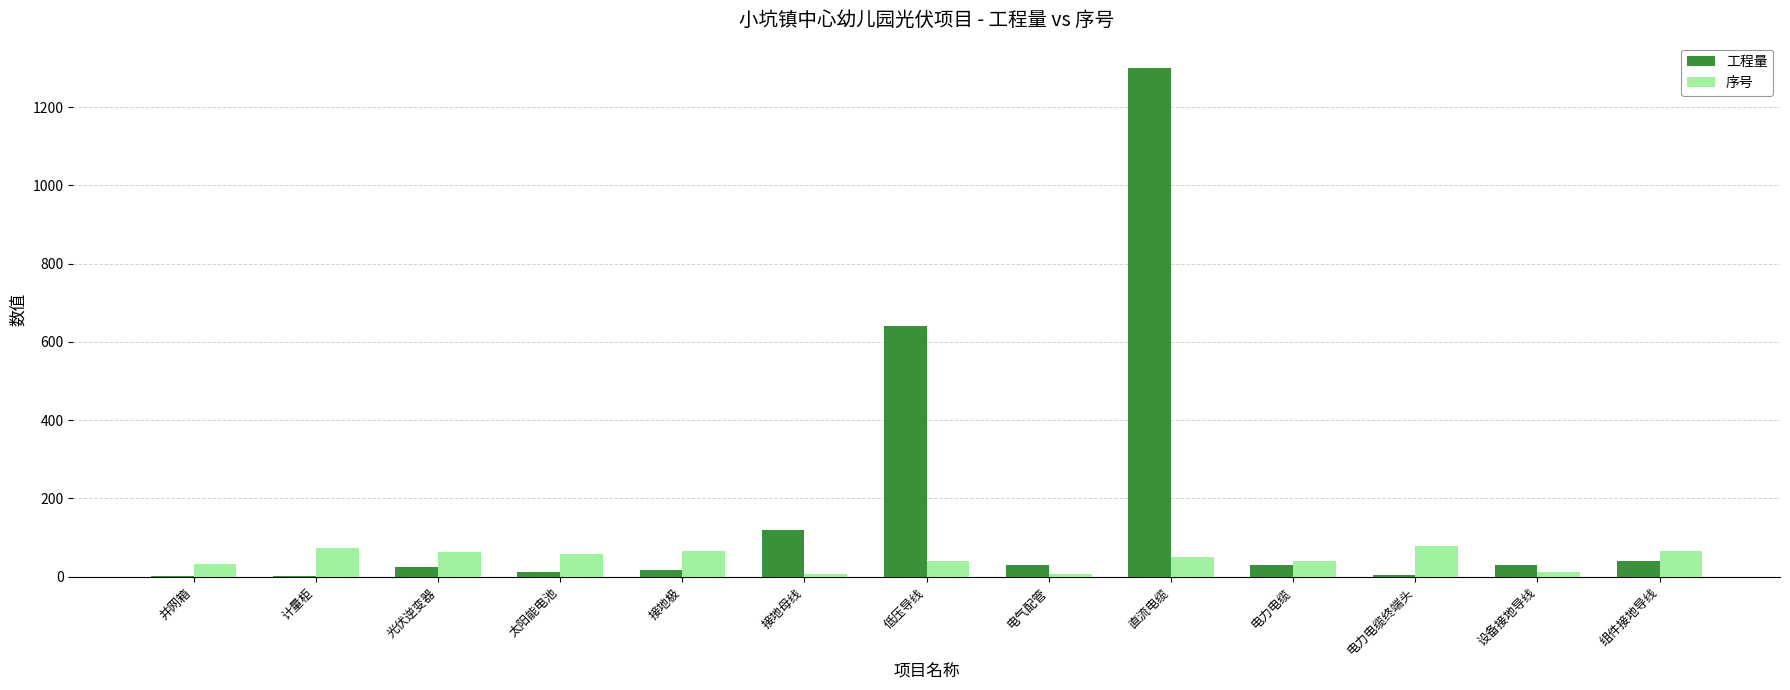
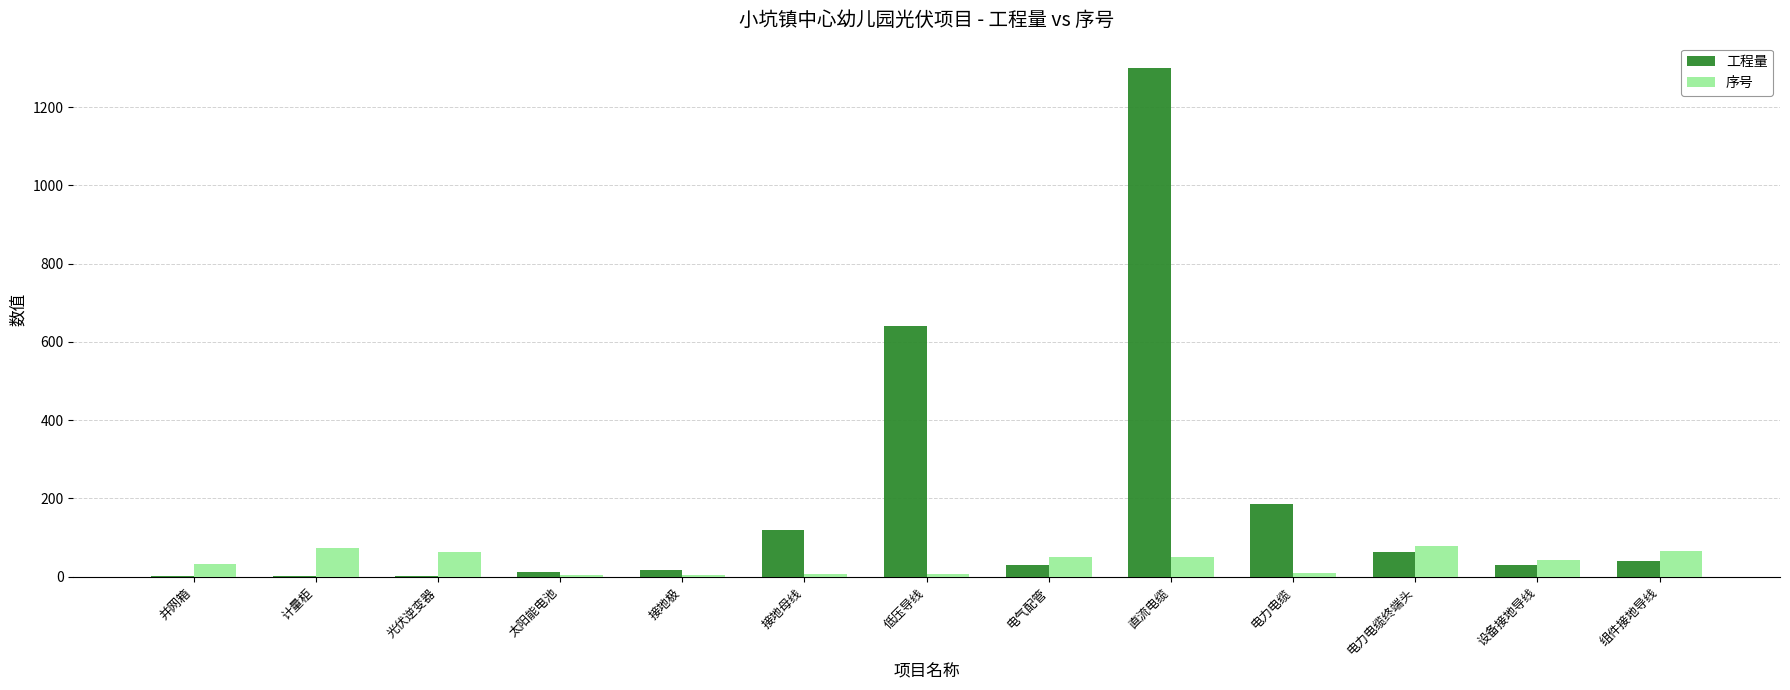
工程量, 光伏逆变器: 30 -> 0
序号, 太阳能电池: 60 -> 0
序号, 接地极: 70 -> 10
序号, 低压导线: 40 -> 10
序号, 电气配管: 10 -> 50
工程量, 电力电缆: 30 -> 190
序号, 电力电缆: 40 -> 10
工程量, 电力电缆终端头: 0 -> 60
序号, 设备接地导线: 10 -> 40
